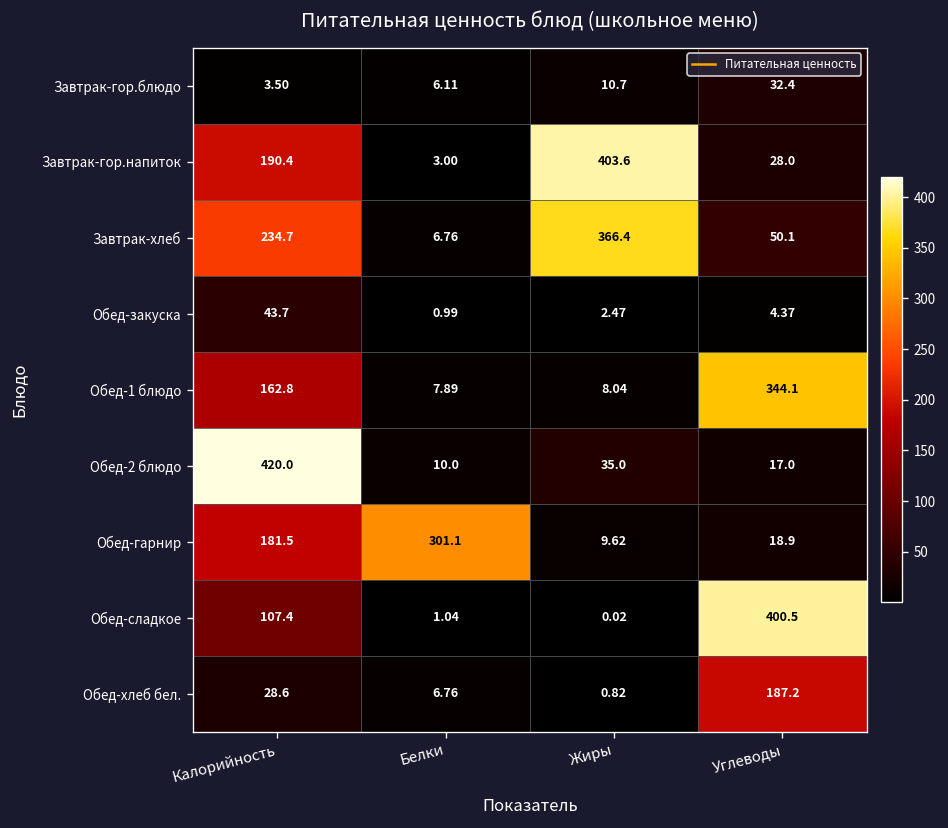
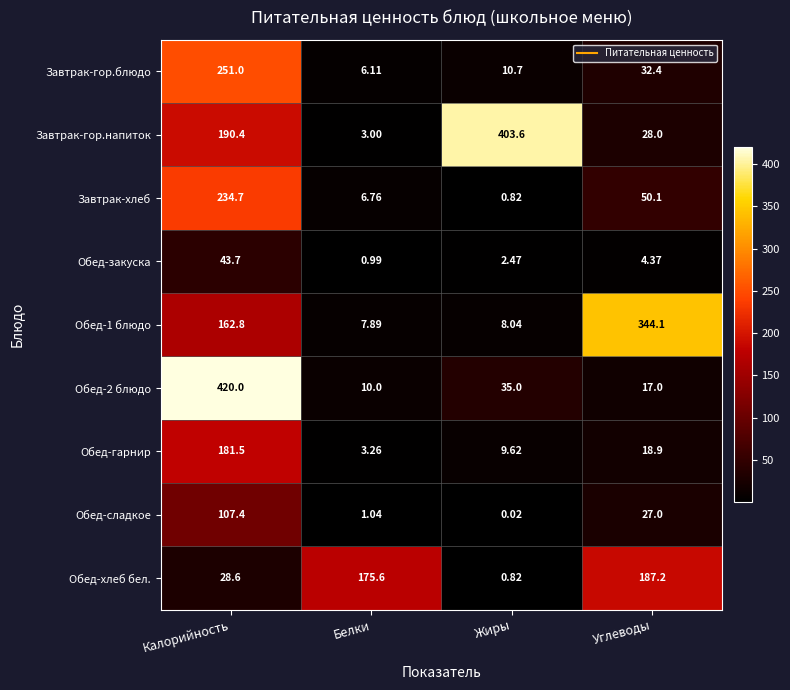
Завтрак-гор.блюдо, Калорийность: 3.50 -> 251.0
Завтрак-хлеб, Жиры: 366.4 -> 0.82
Обед-гарнир, Белки: 301.1 -> 3.26
Обед-сладкое, Углеводы: 400.5 -> 27.0
Обед-хлеб бел., Белки: 6.76 -> 175.6
